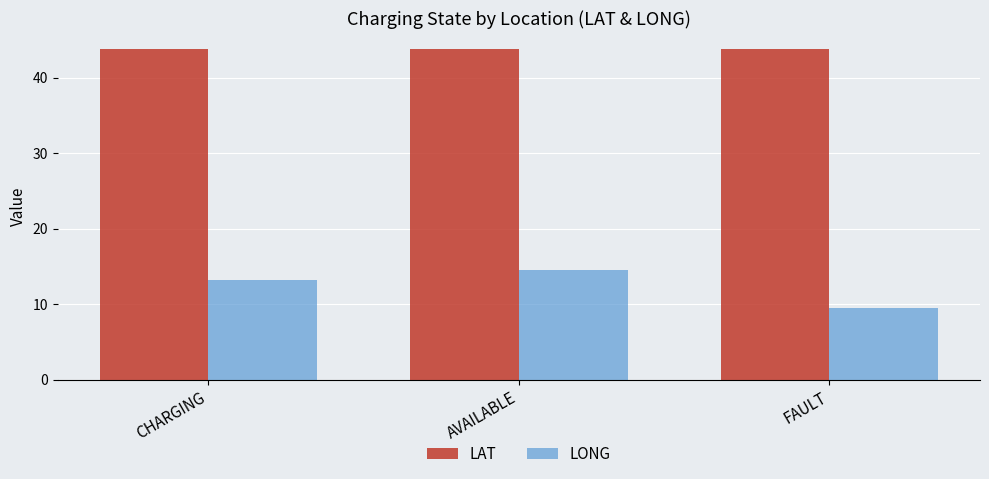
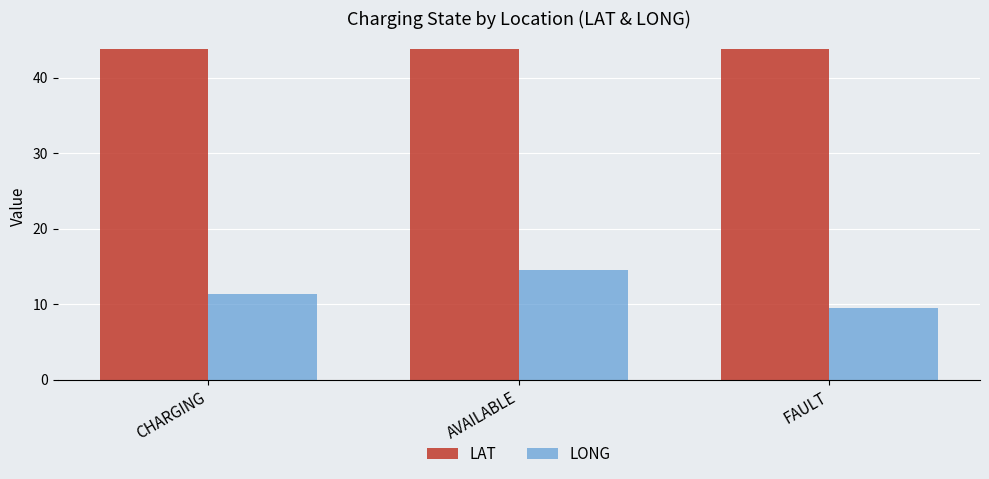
LONG, CHARGING: 13 -> 11
